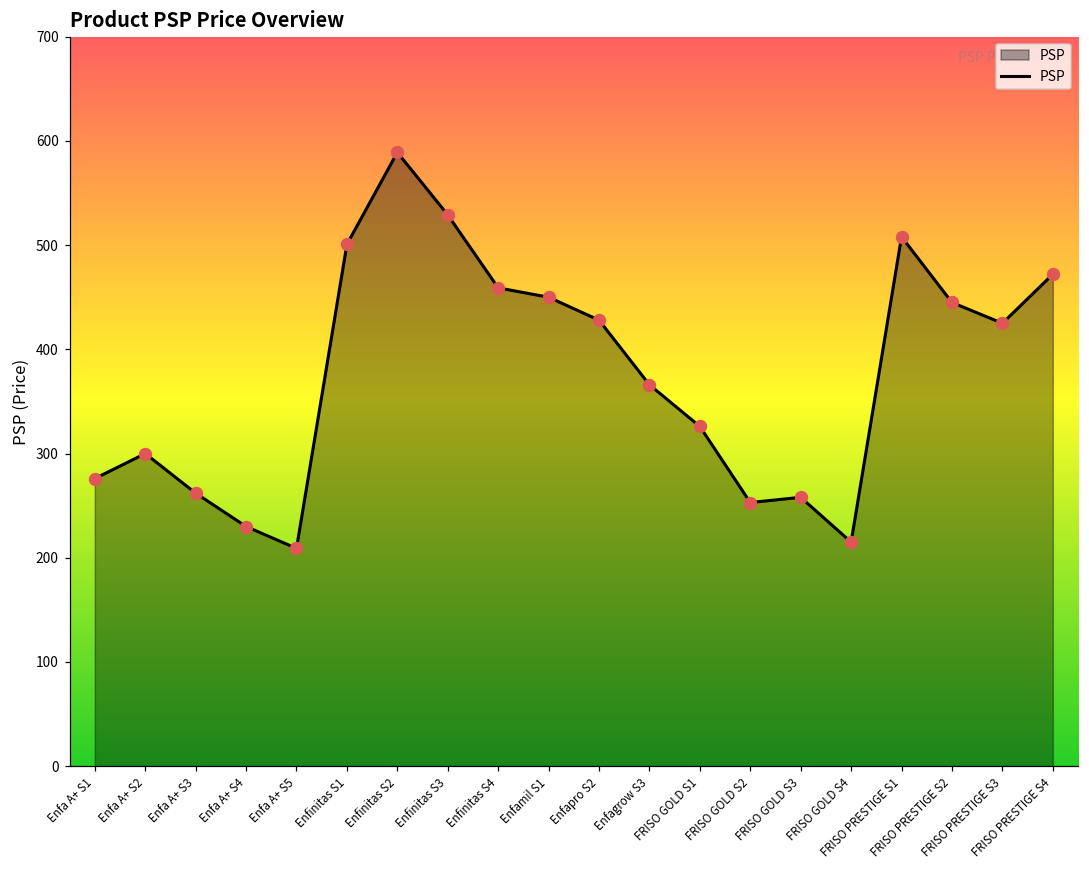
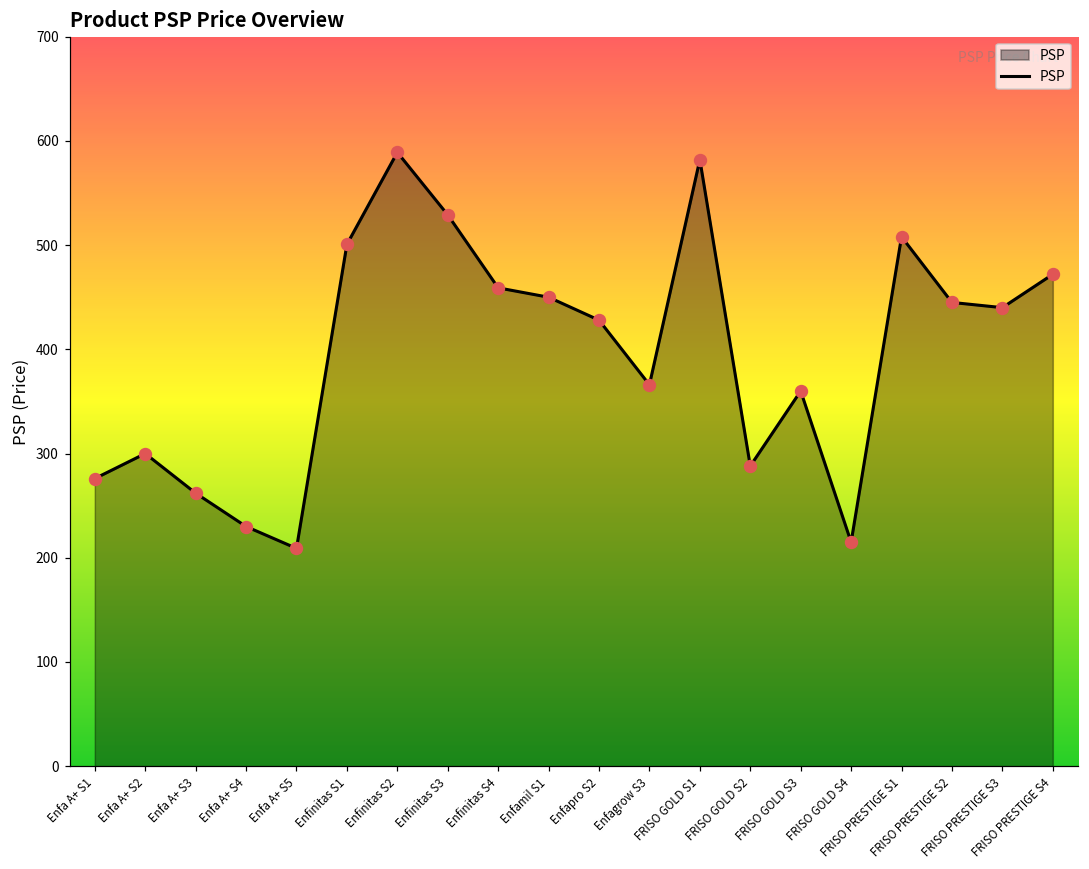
FRISO GOLD S1: 330 -> 580
FRISO GOLD S2: 250 -> 290
FRISO GOLD S3: 260 -> 360
FRISO PRESTIGE S3: 430 -> 440
